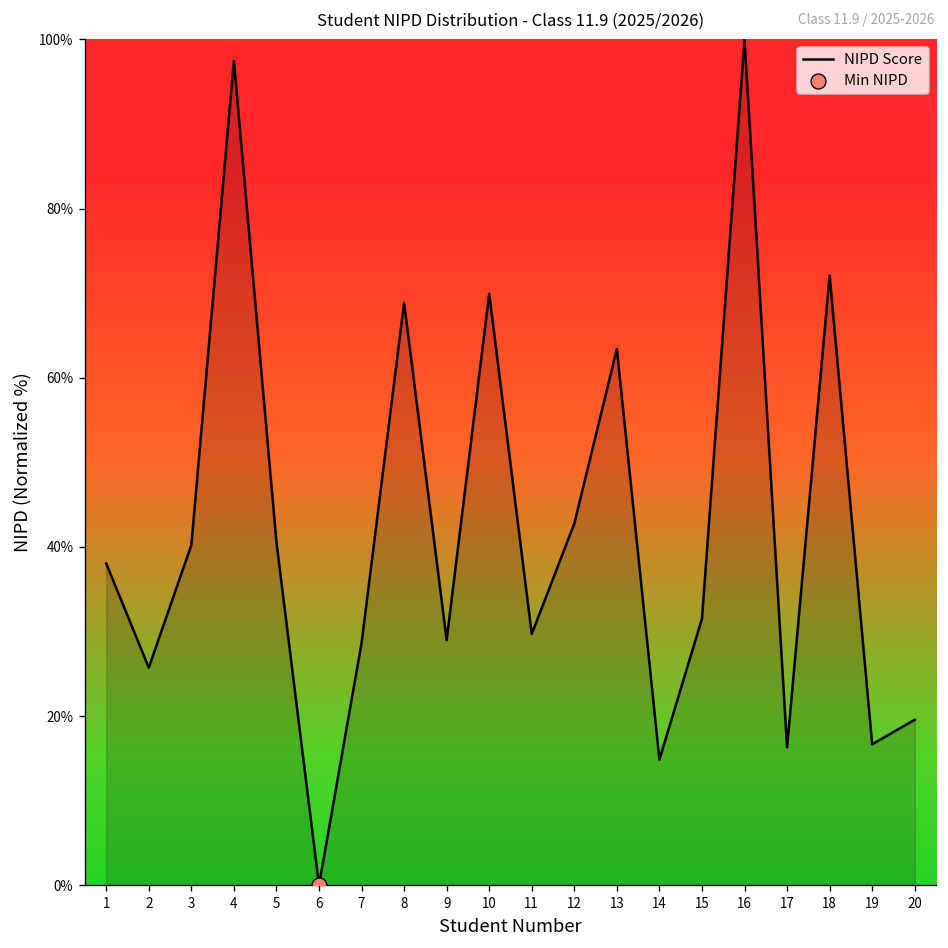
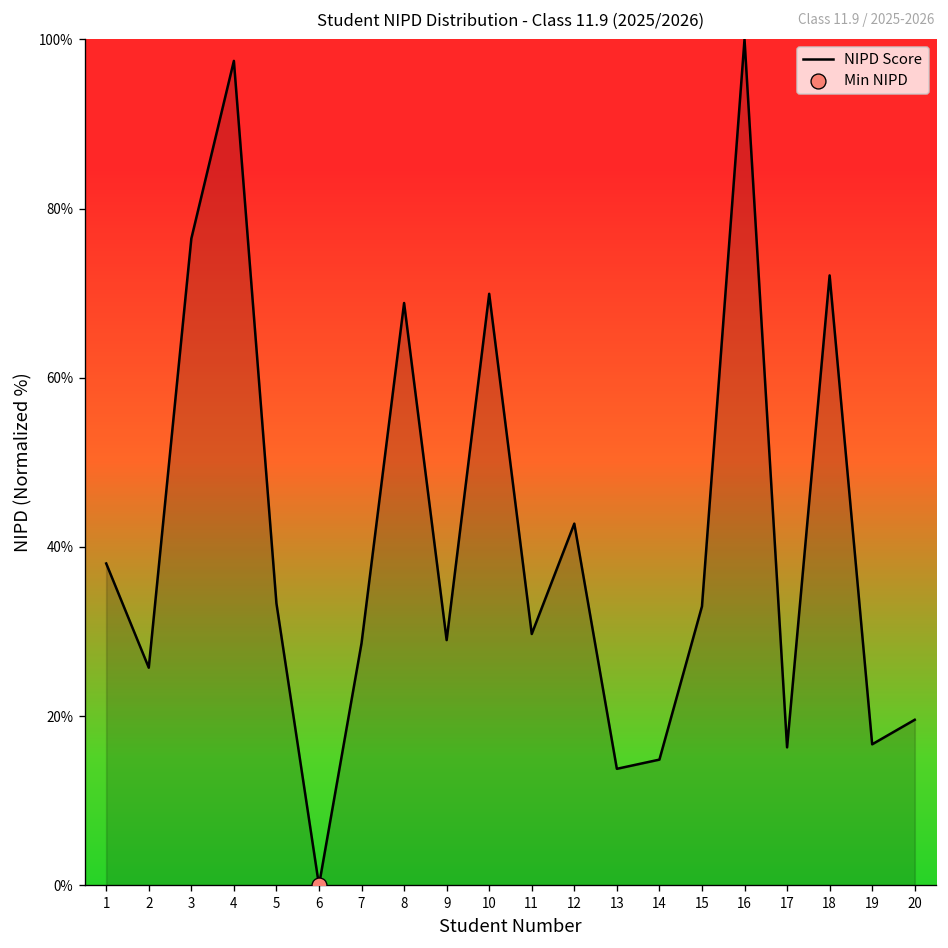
NIPD Score, 3: 40% -> 76%
NIPD Score, 5: 41% -> 33%
NIPD Score, 13: 63% -> 14%
NIPD Score, 15: 32% -> 33%
